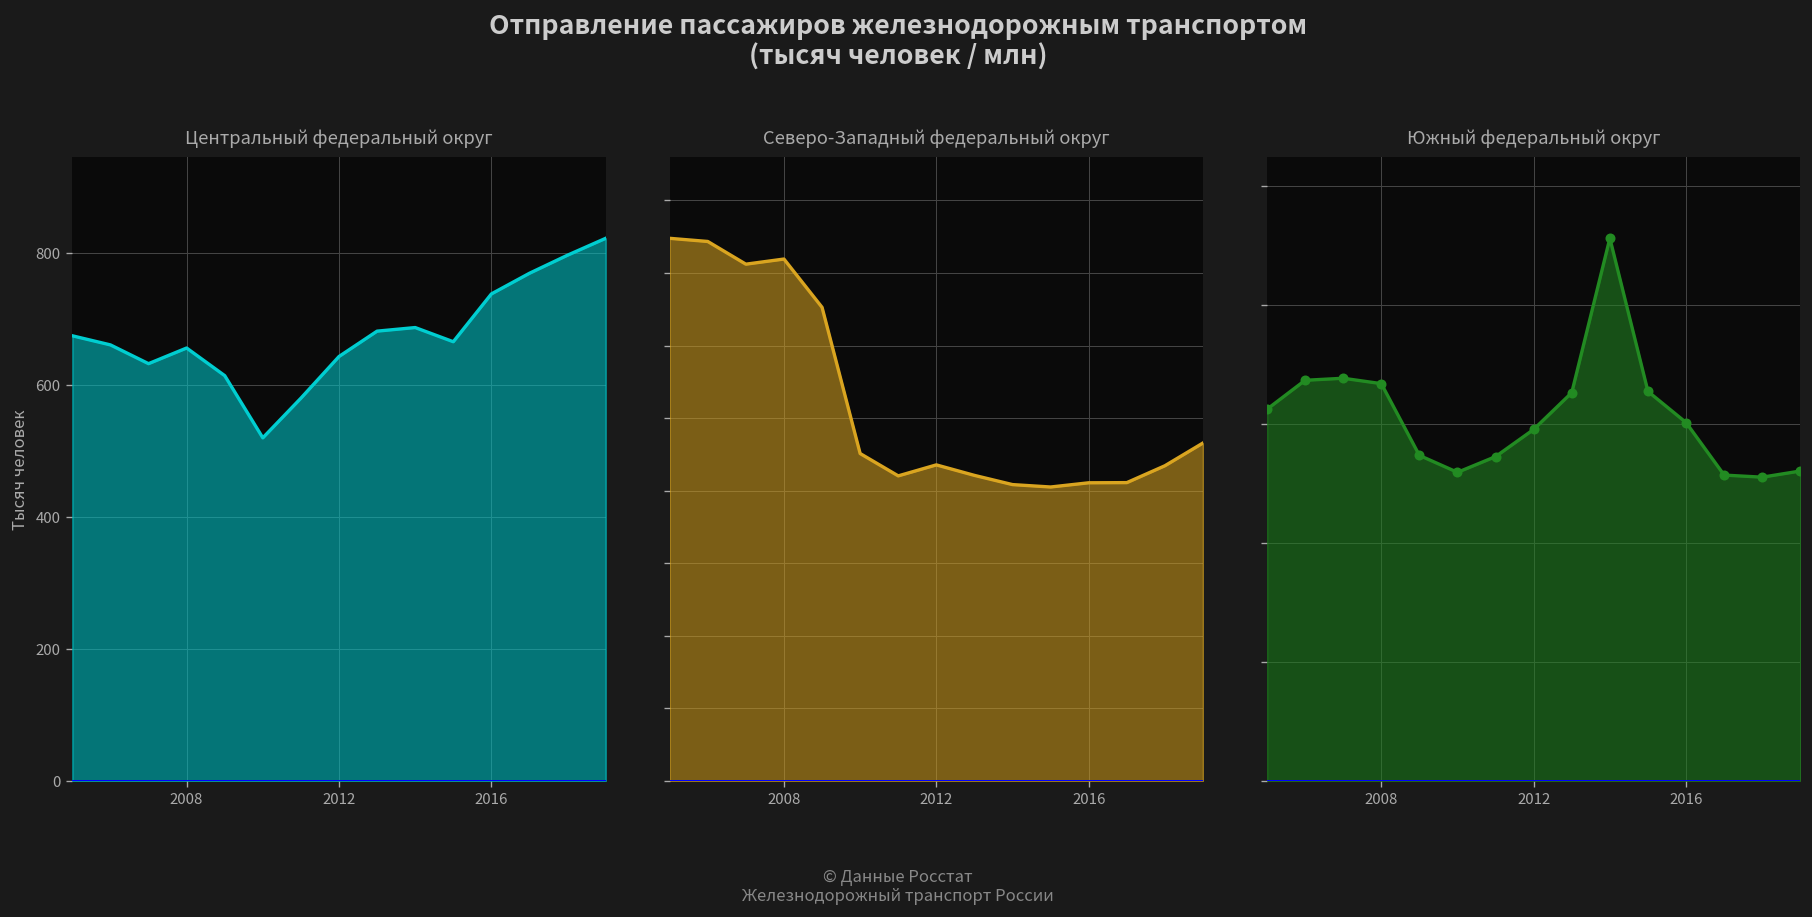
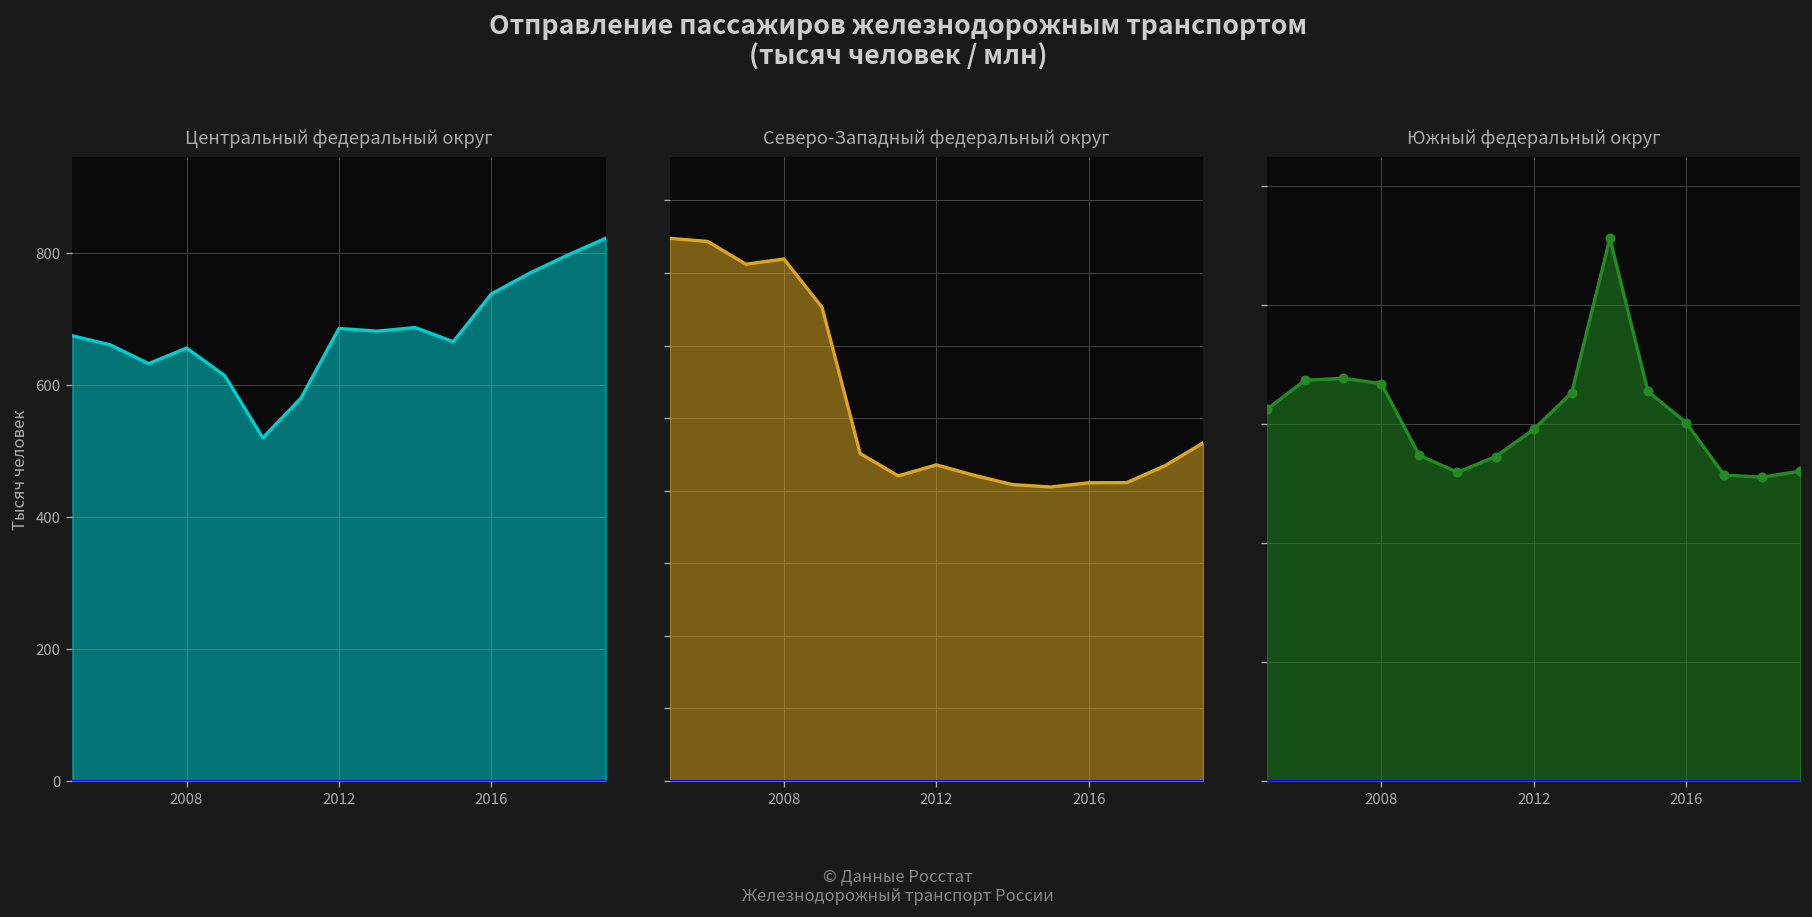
Центральный федеральный округ, 2012: 640 -> 690
